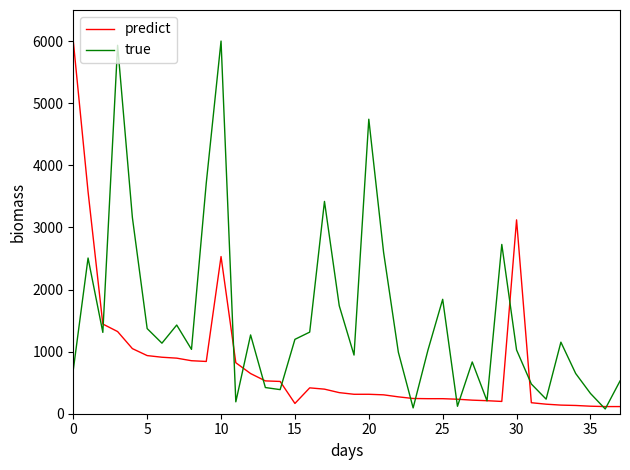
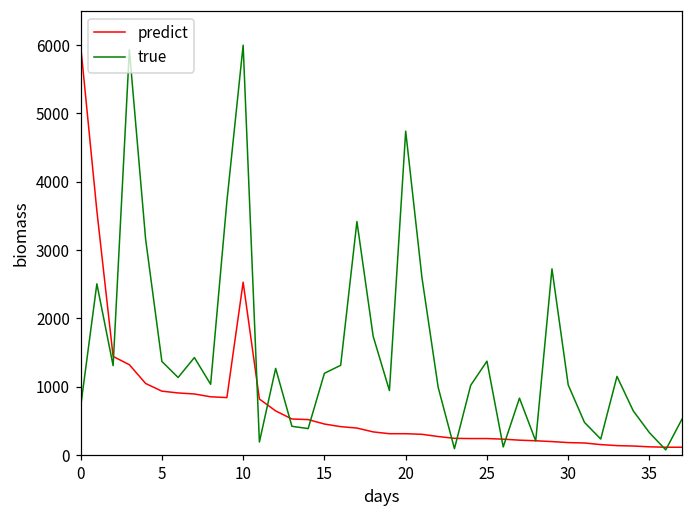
predict, 15: 200 -> 500
true, 25: 1800 -> 1400
predict, 30: 3100 -> 200
